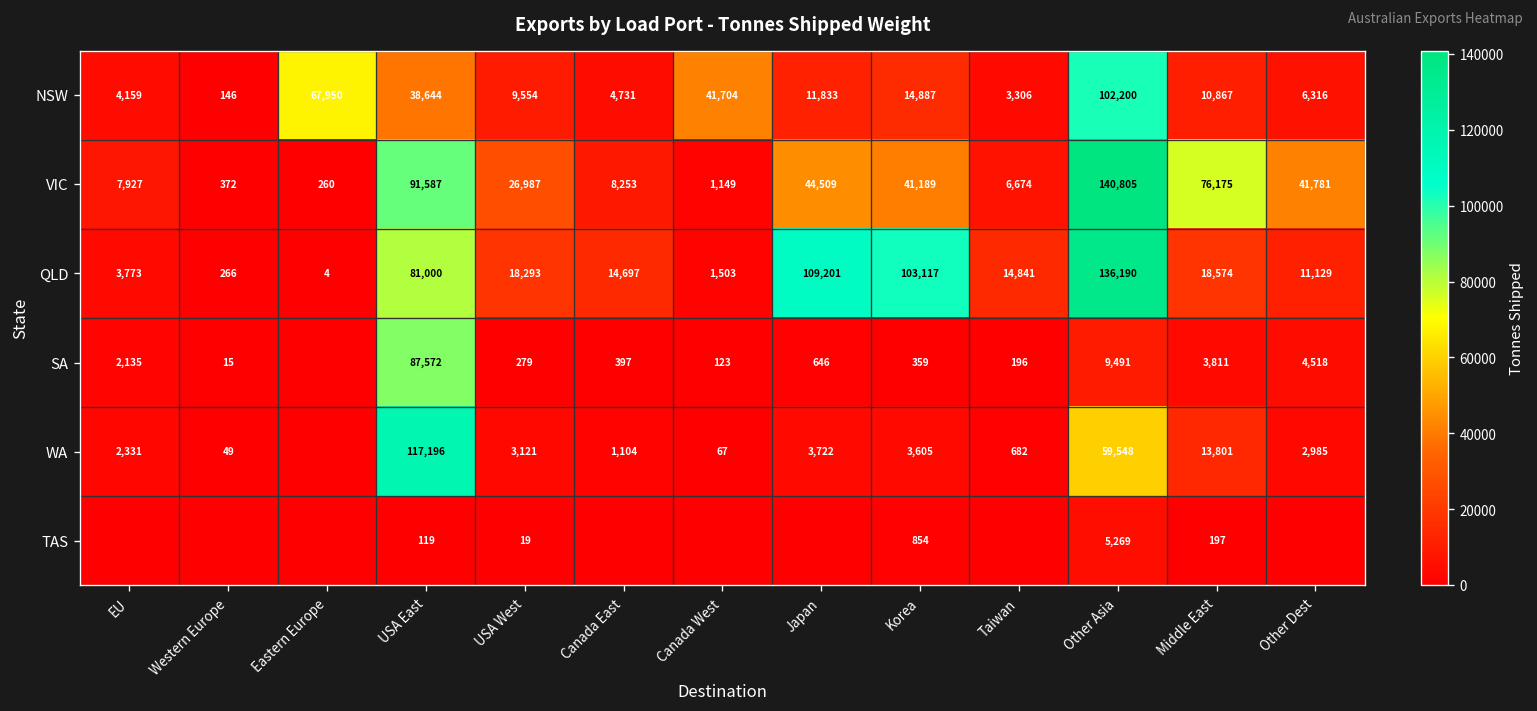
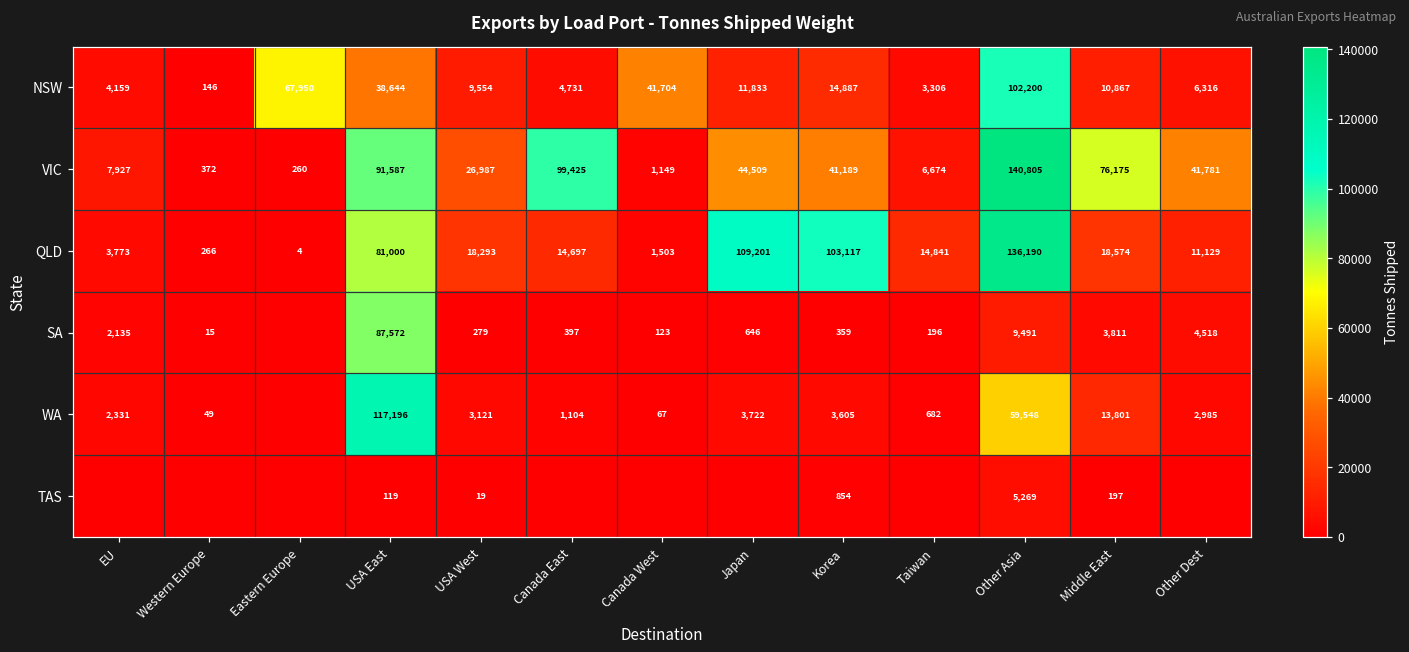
VIC, Canada East: 8,253 -> 99,425
